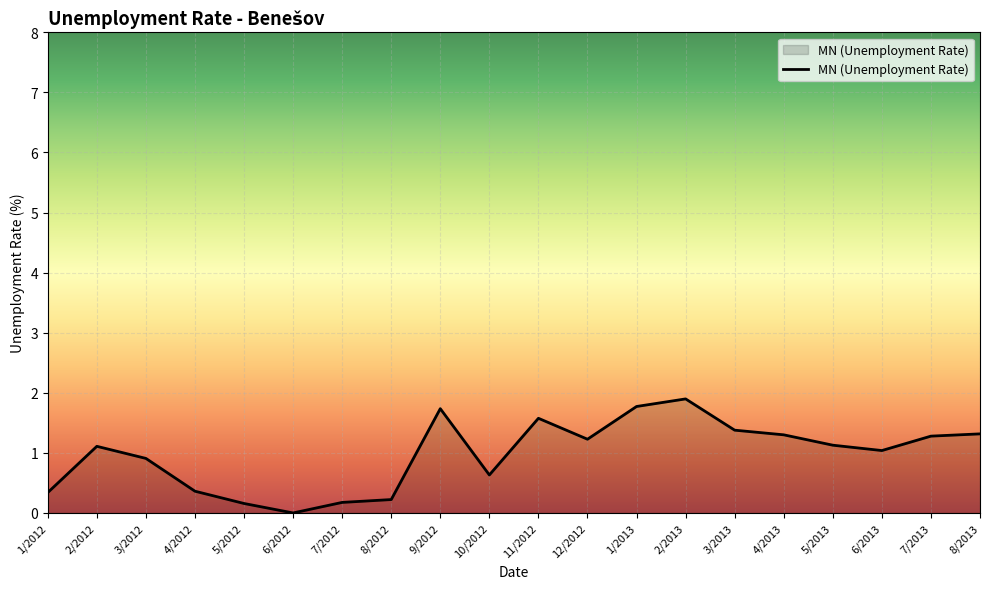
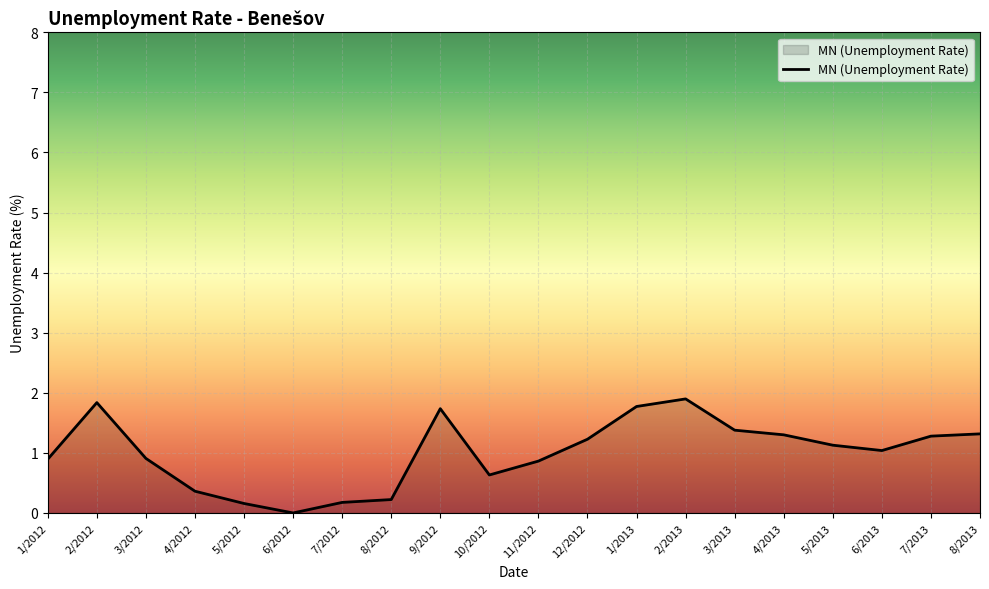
1/2012: 0.3 -> 0.9
2/2012: 1.1 -> 1.8
11/2012: 1.6 -> 0.9
